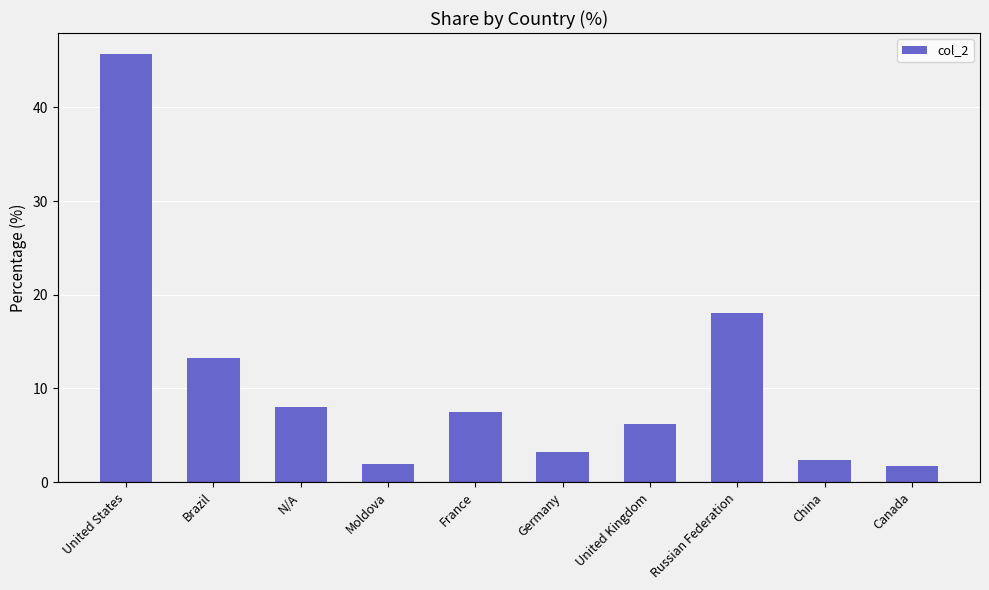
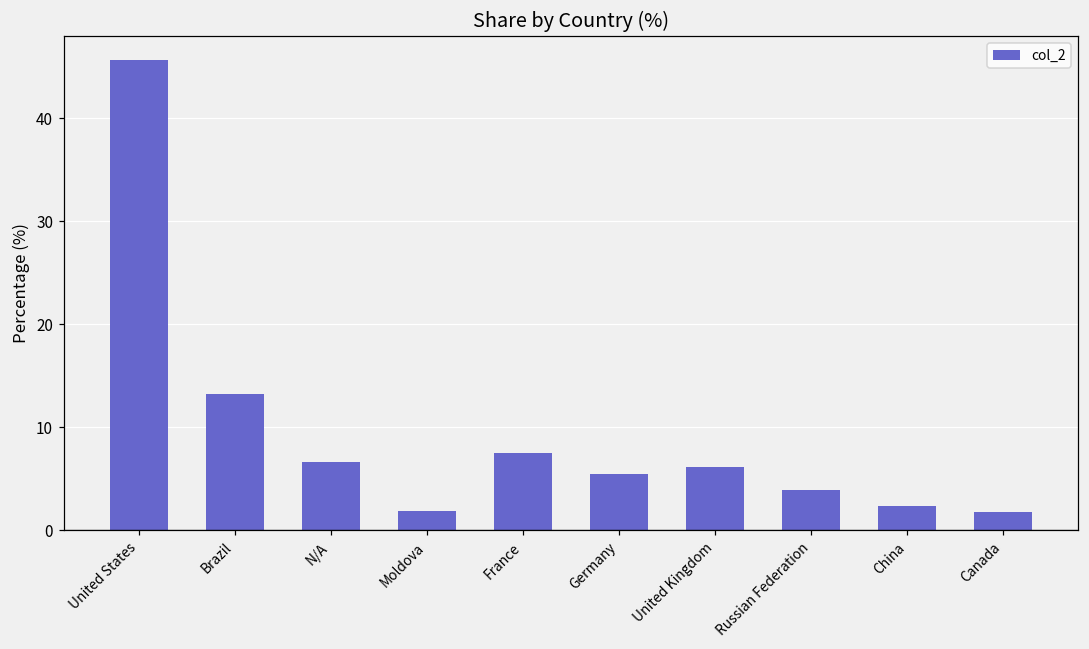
N/A: 8 -> 7
Germany: 3 -> 5
Russian Federation: 18 -> 4
